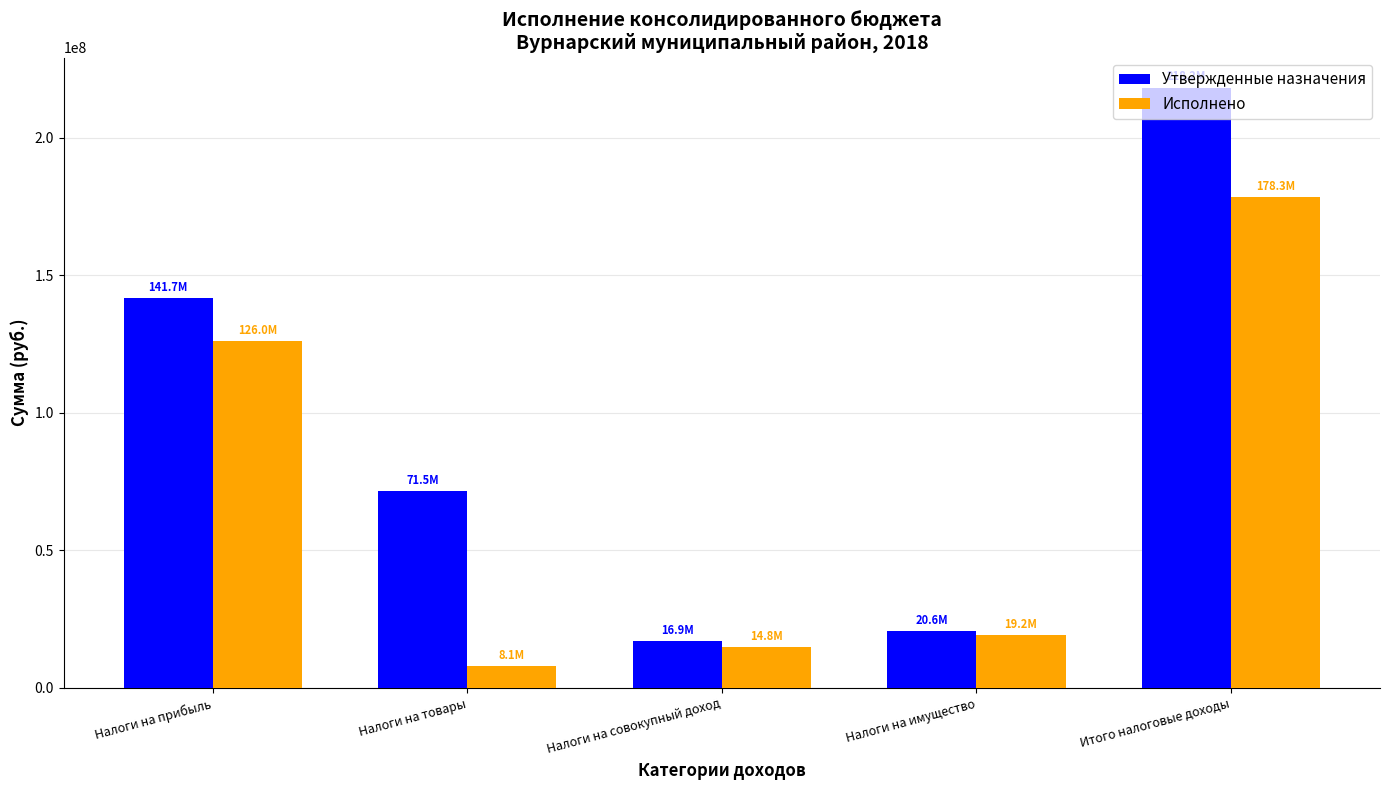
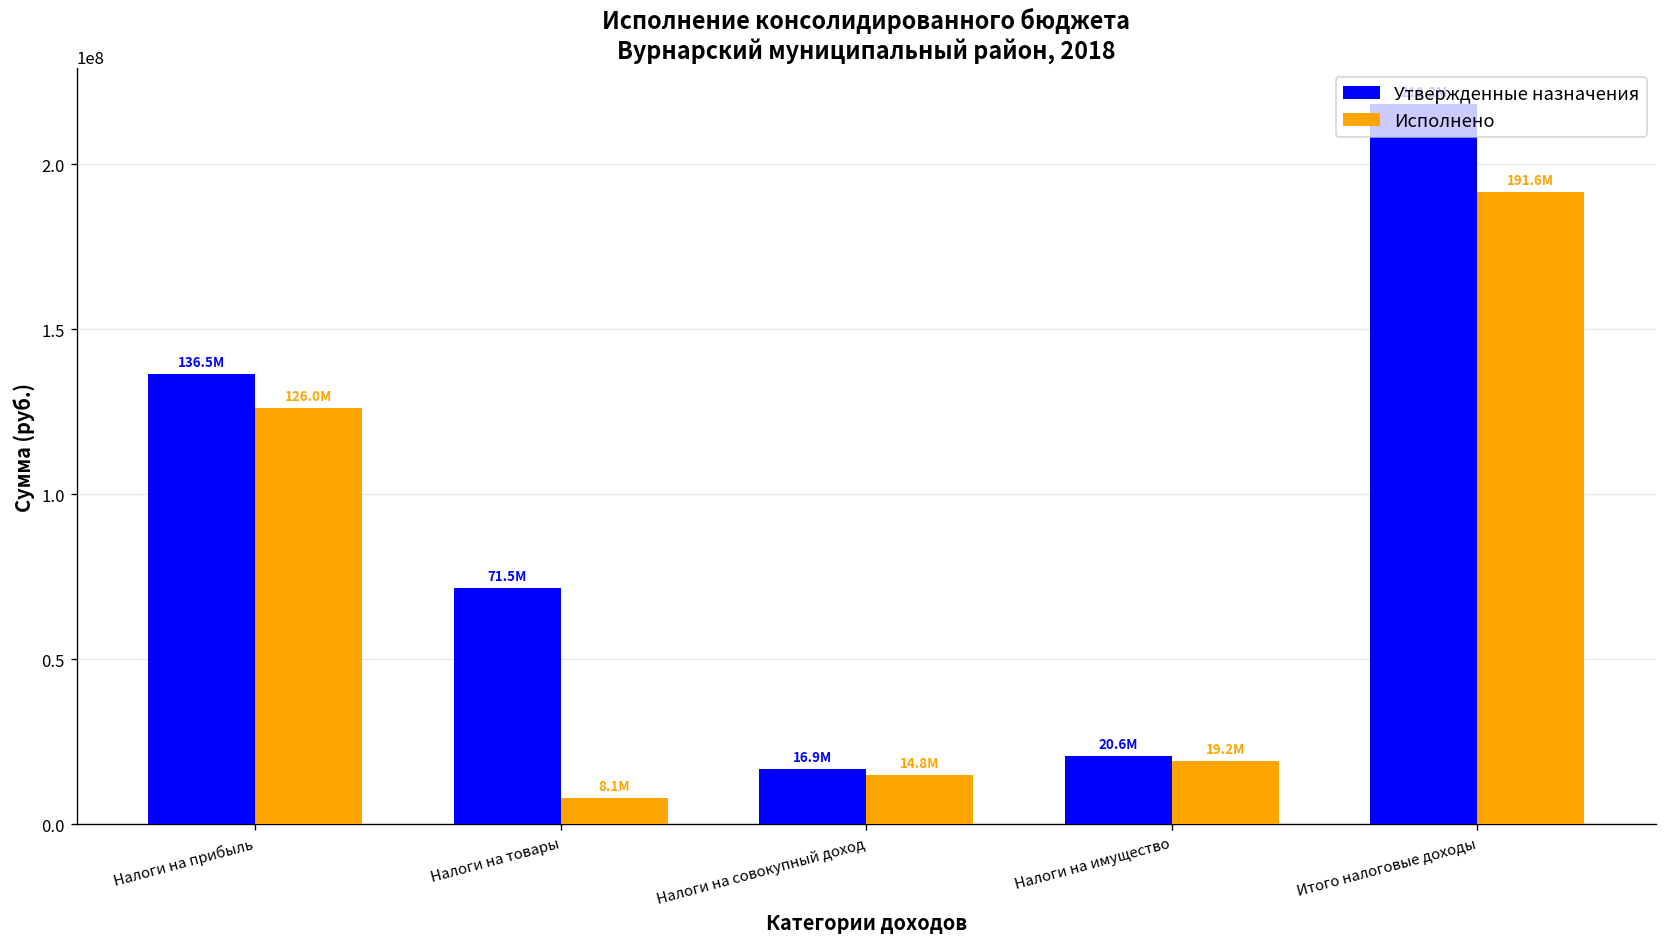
Утвержденные назначения, Налоги на прибыль: 141.7M -> 136.5M
Исполнено, Итого налоговые доходы: 178.3M -> 191.6M
